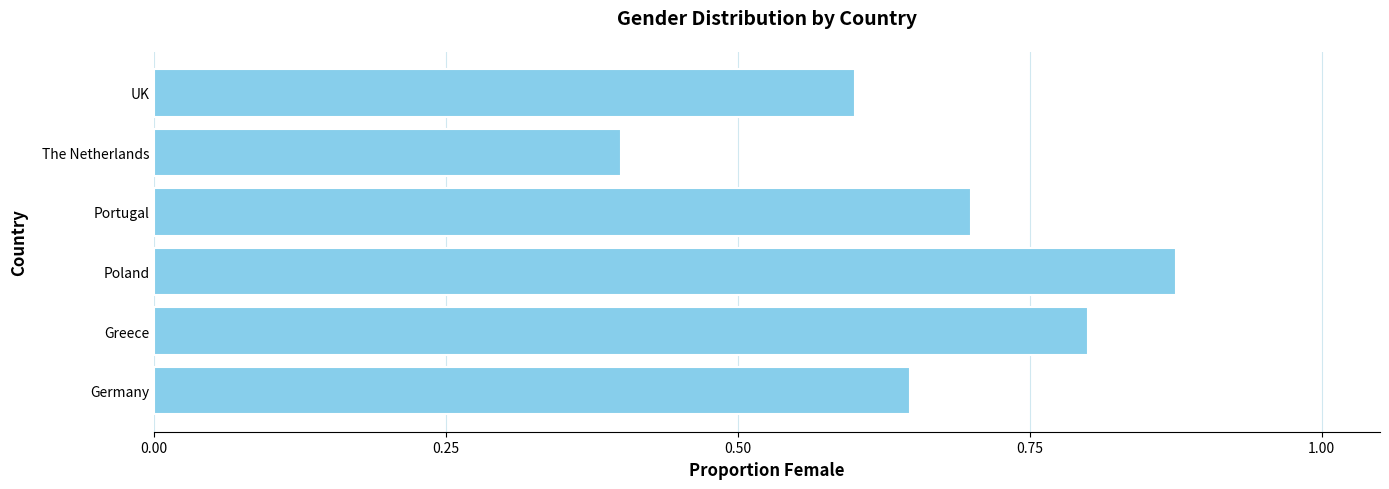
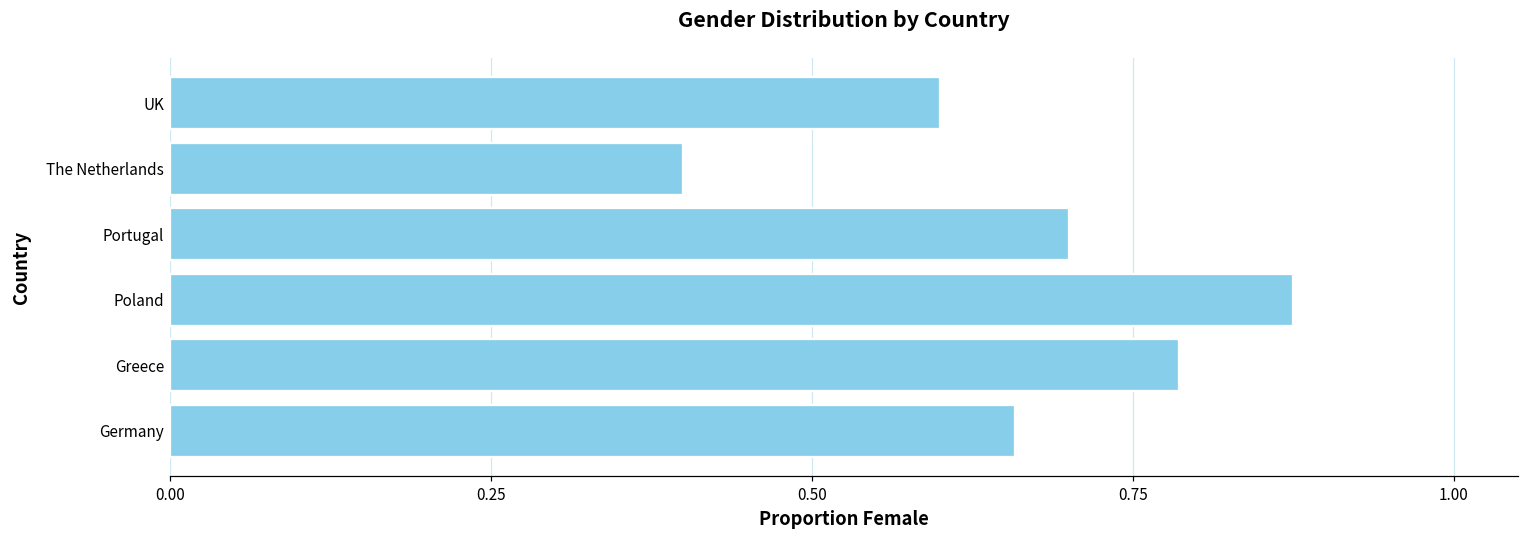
Greece: 0.800 -> 0.786
Germany: 0.647 -> 0.658
